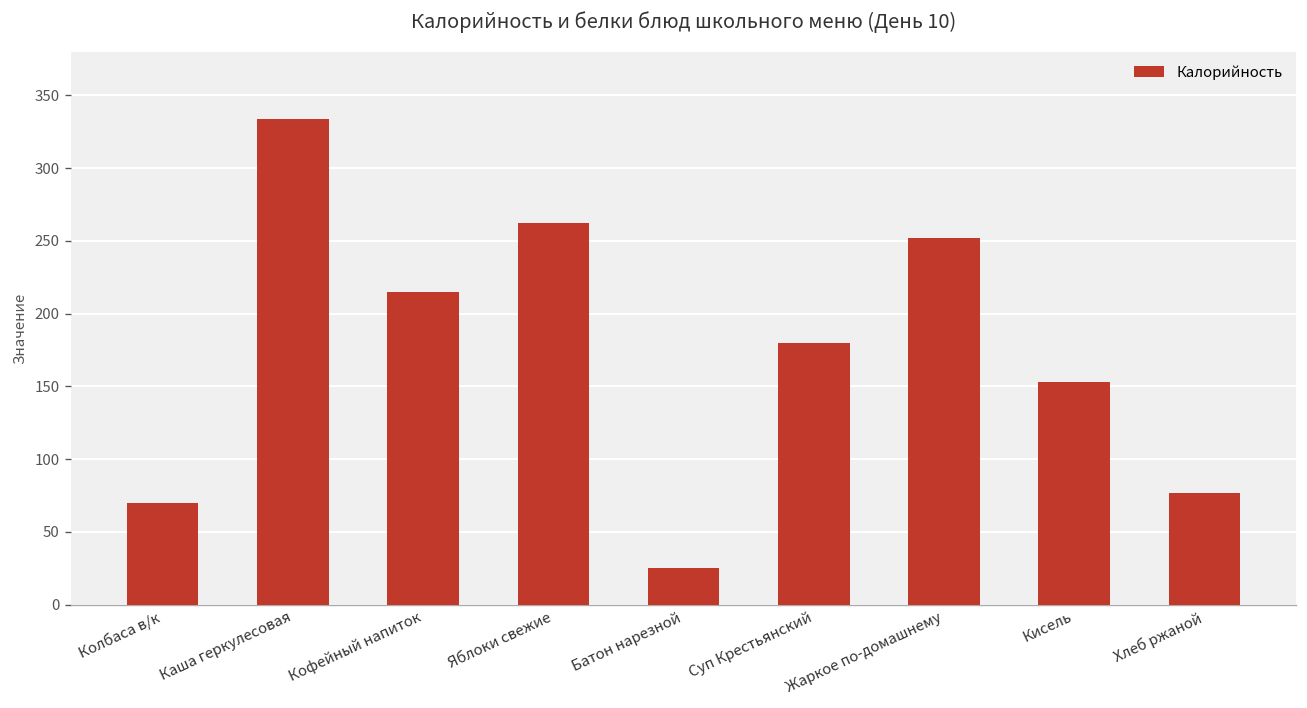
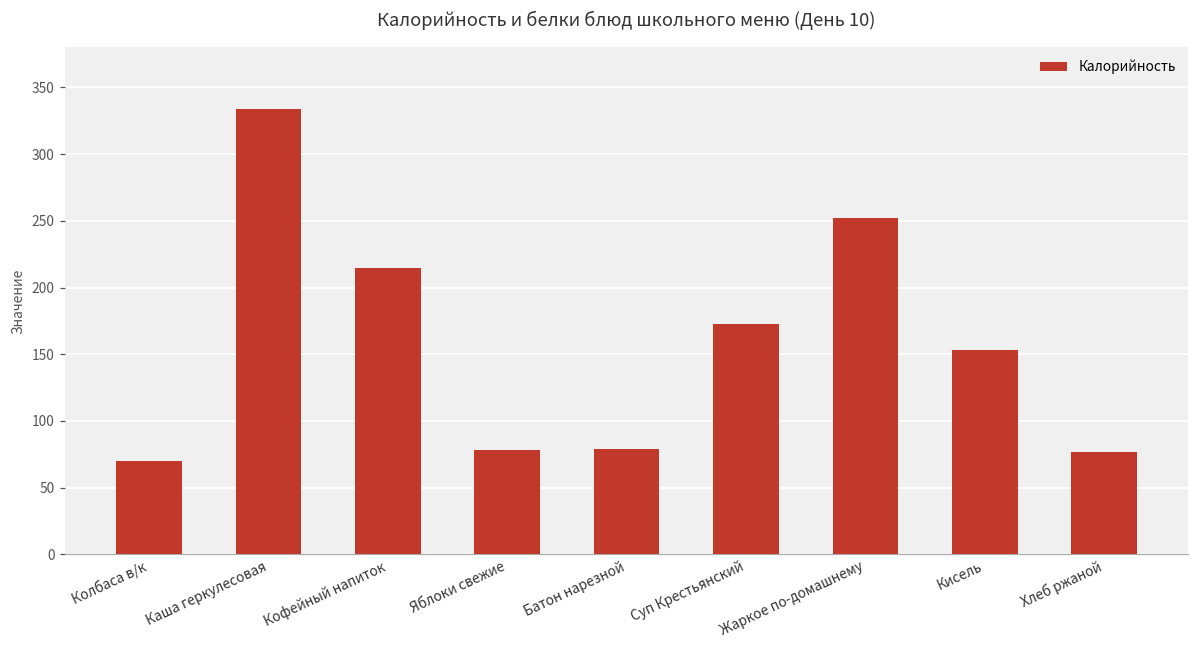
Яблоки свежие: 262 -> 78
Батон нарезной: 25 -> 79
Суп Крестьянский: 180 -> 173
